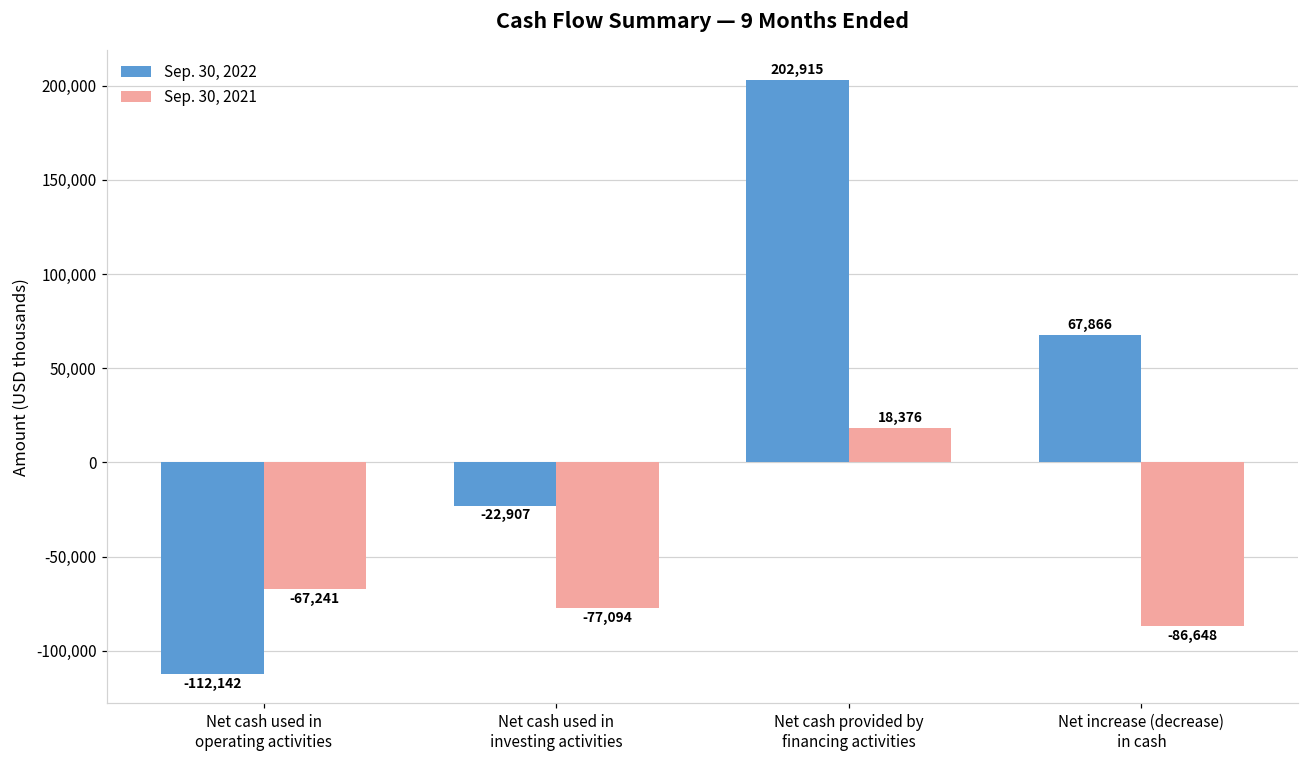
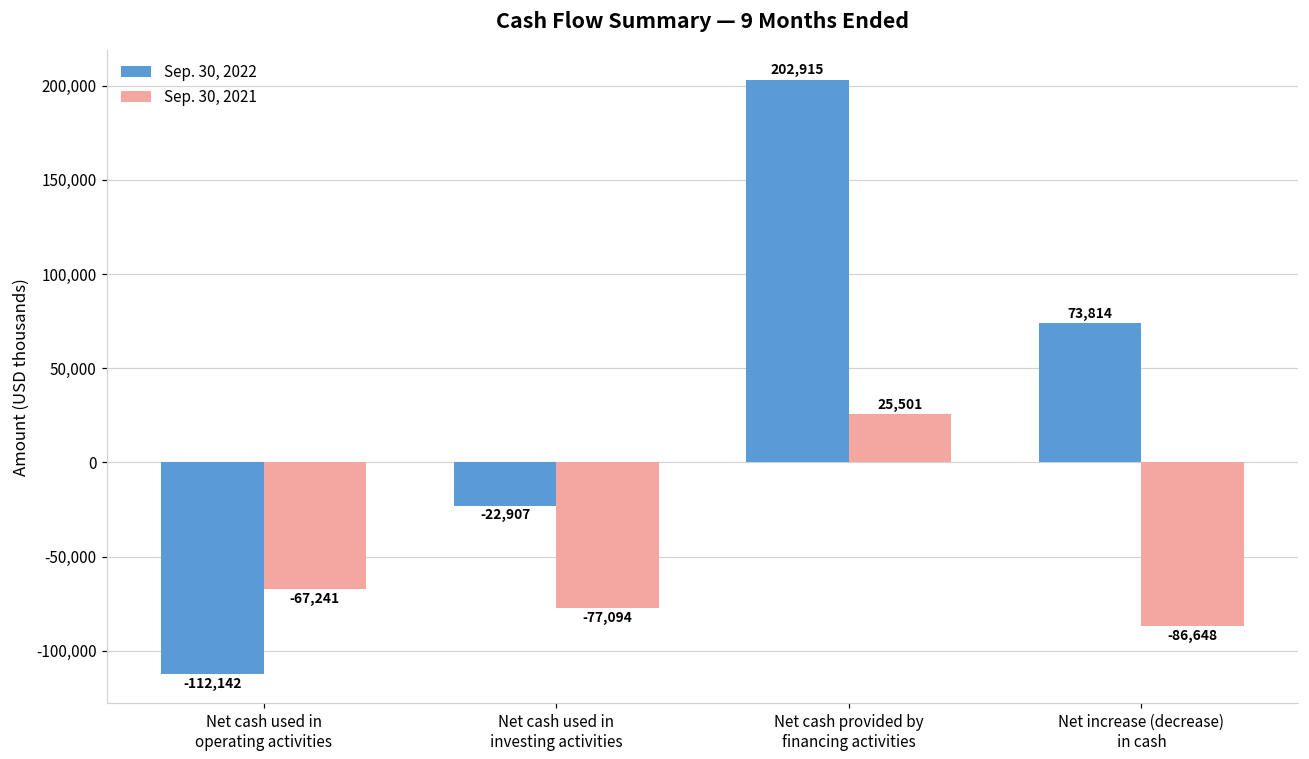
Sep. 30, 2021, Net cash provided by financing activities: 18,376 -> 25,501
Sep. 30, 2022, Net increase (decrease) in cash: 67,866 -> 73,814
